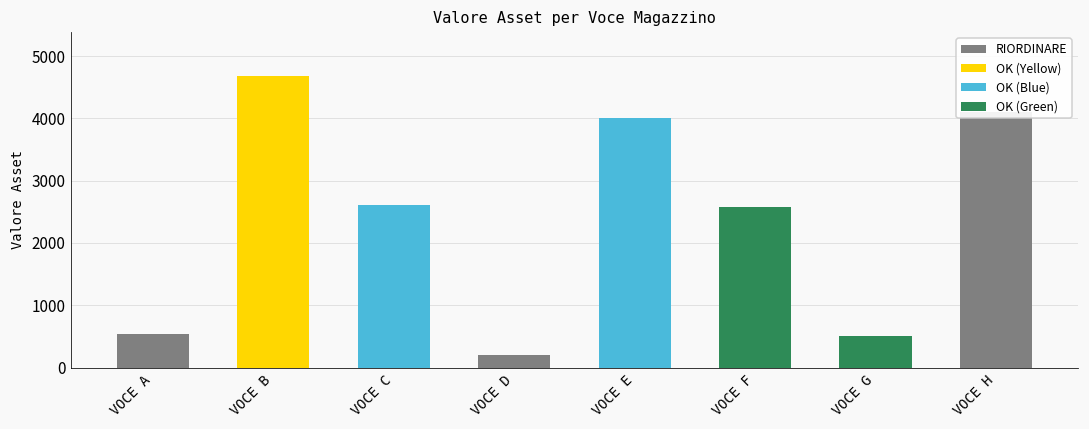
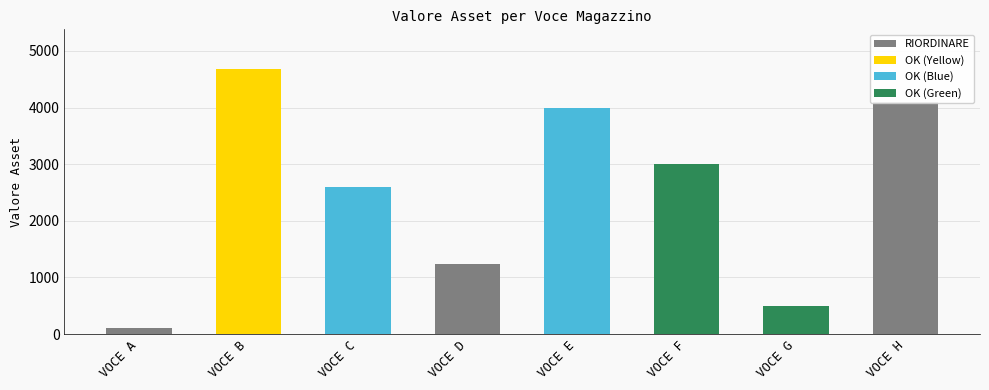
VOCE A: 500 -> 100
VOCE D: 200 -> 1200
VOCE F: 2600 -> 3000
